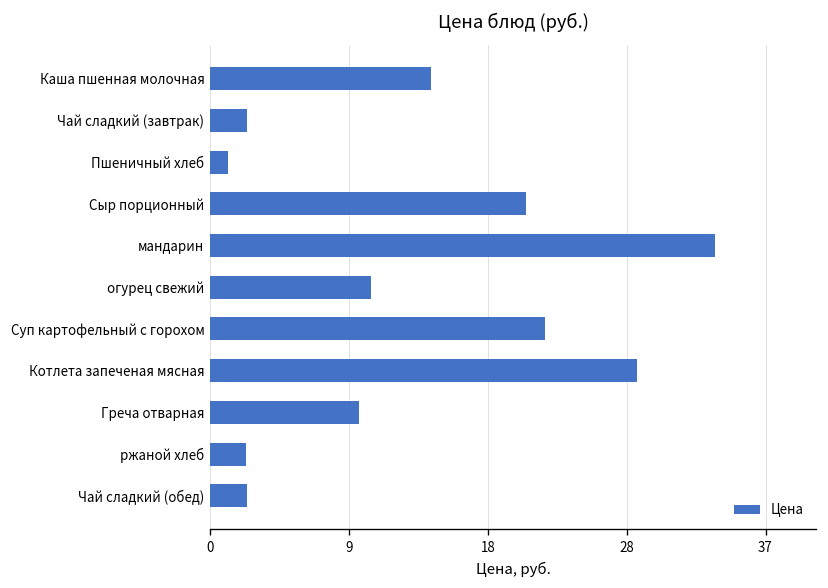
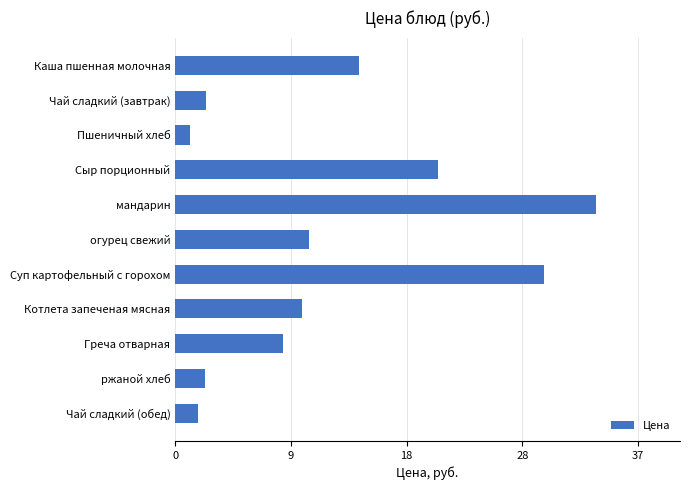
Суп картофельный с горохом: 22.6 -> 29.8
Котлета запеченая мясная: 28.7 -> 10.2
Греча отварная: 10.0 -> 8.7
Чай сладкий (обед): 2.5 -> 1.8
